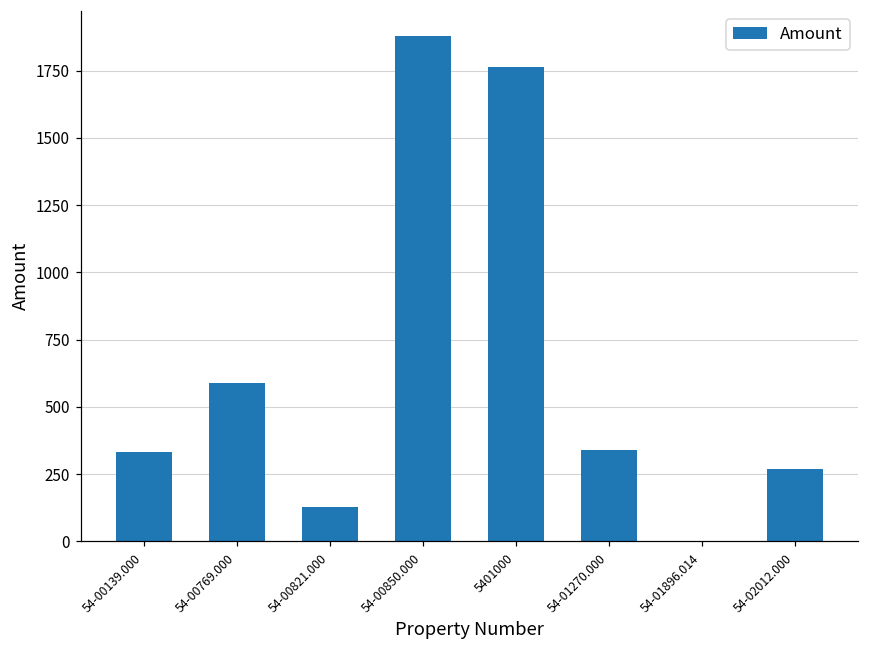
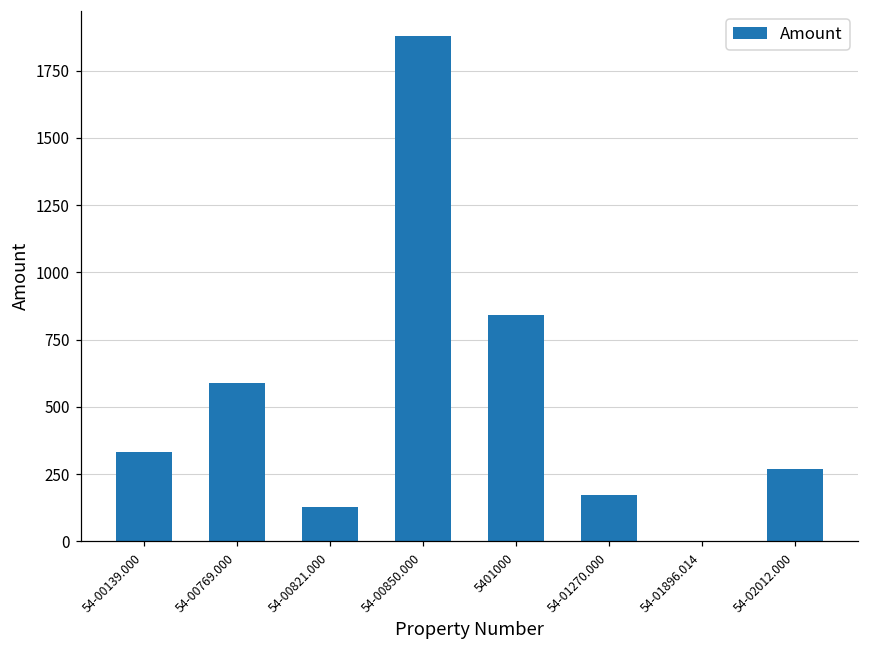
5401000: 1760 -> 840
54-01270.000: 340 -> 170
